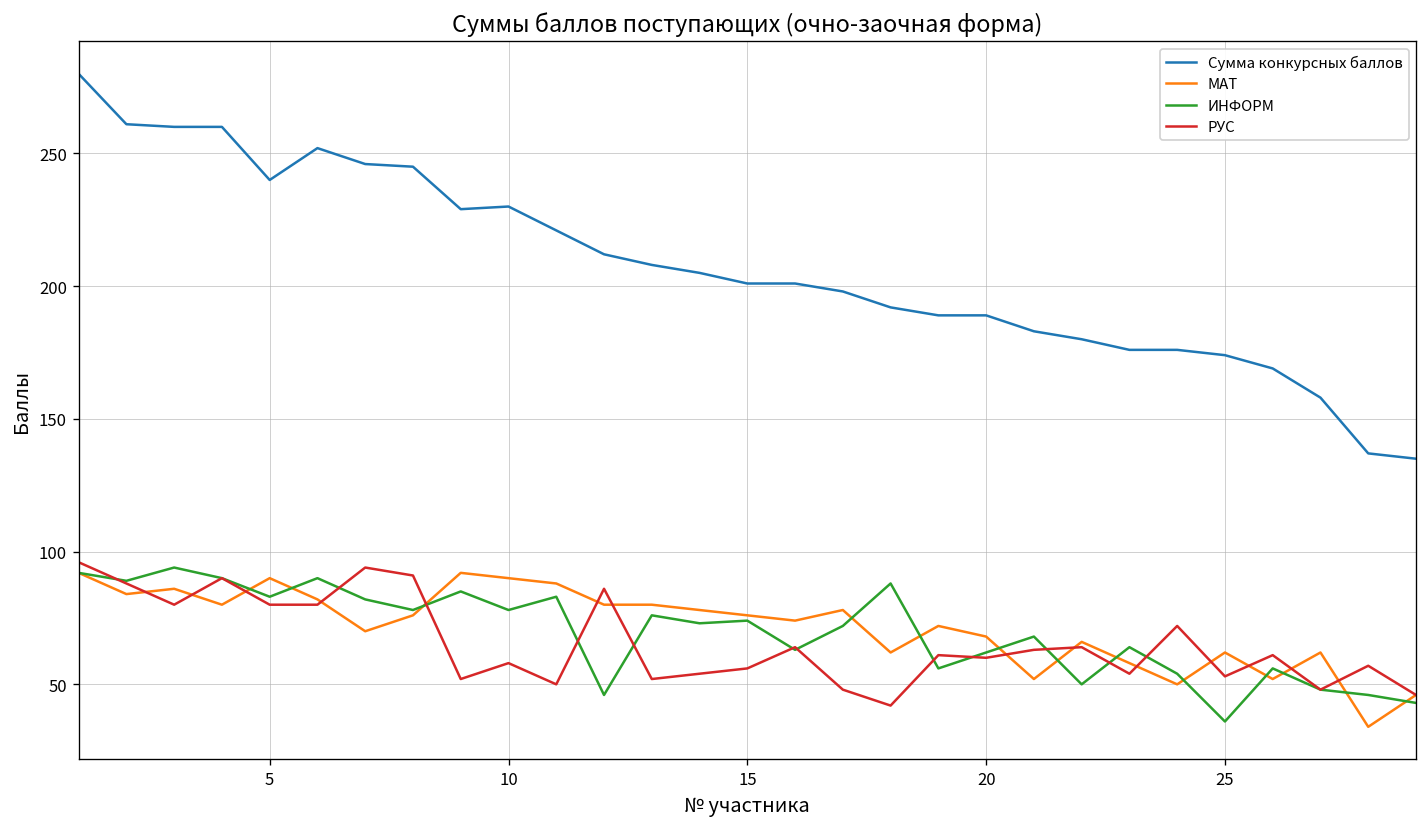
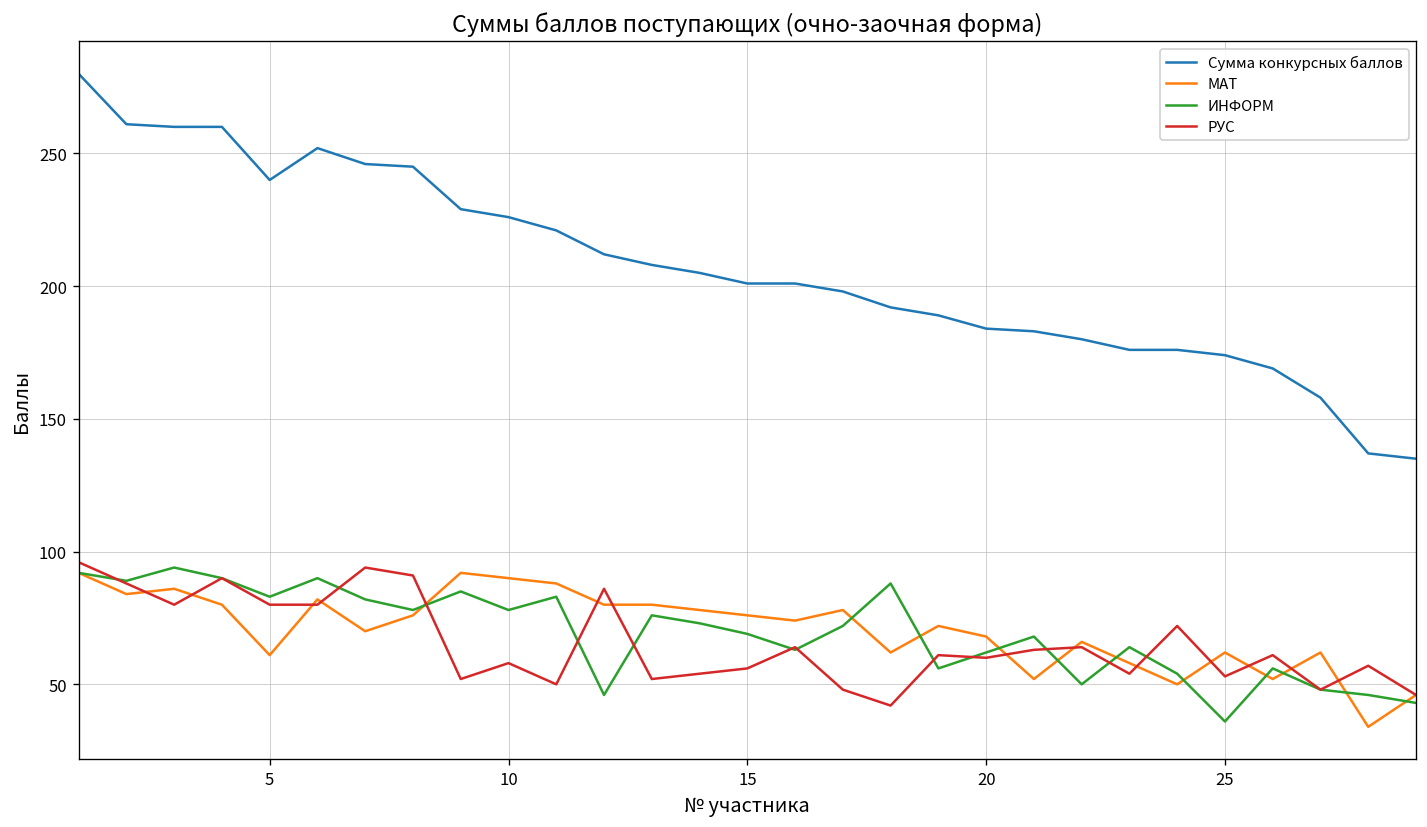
МАТ, 5: 90 -> 61
Сумма конкурсных баллов, 10: 230 -> 226
ИНФОРМ, 15: 74 -> 69
Сумма конкурсных баллов, 20: 189 -> 184
